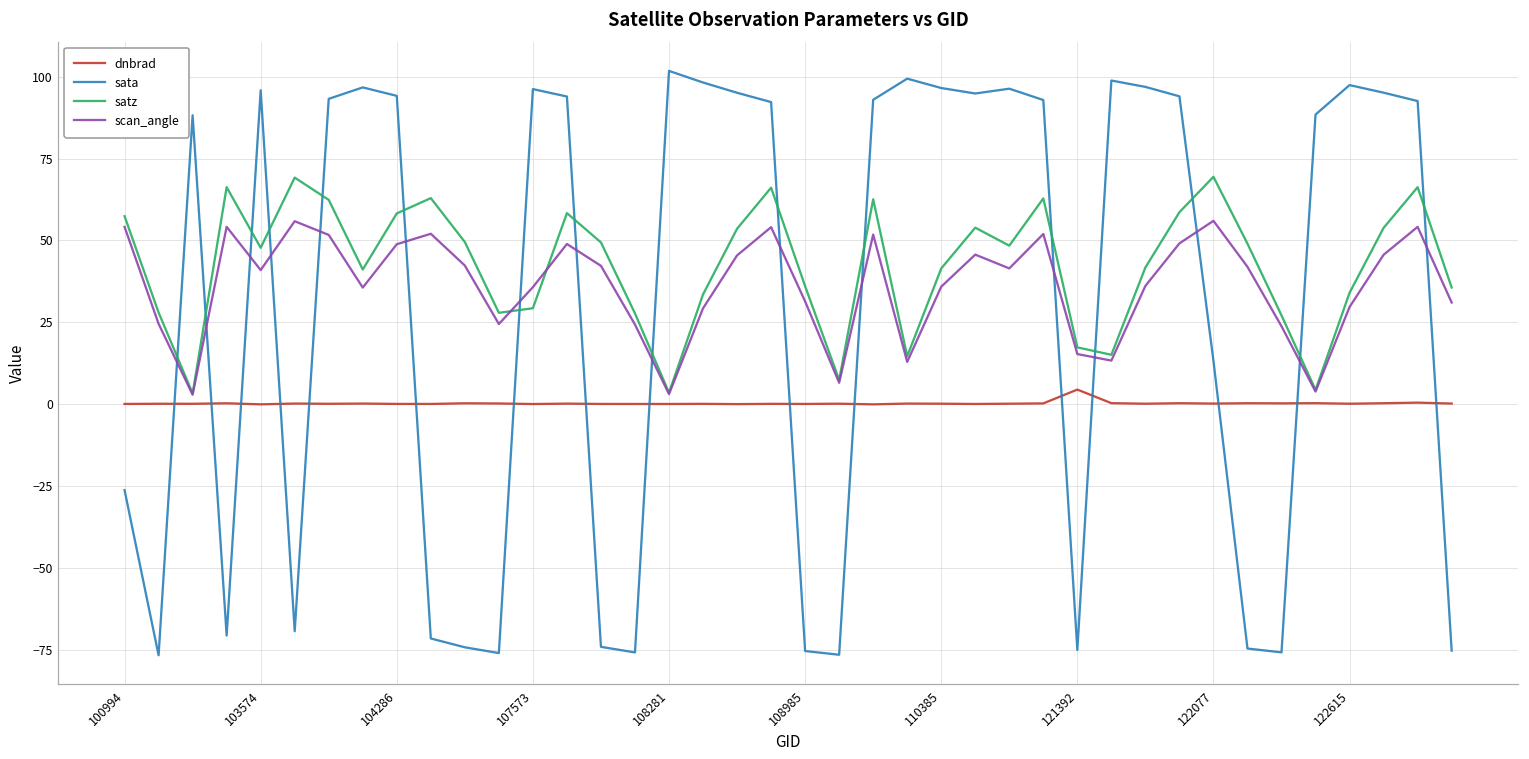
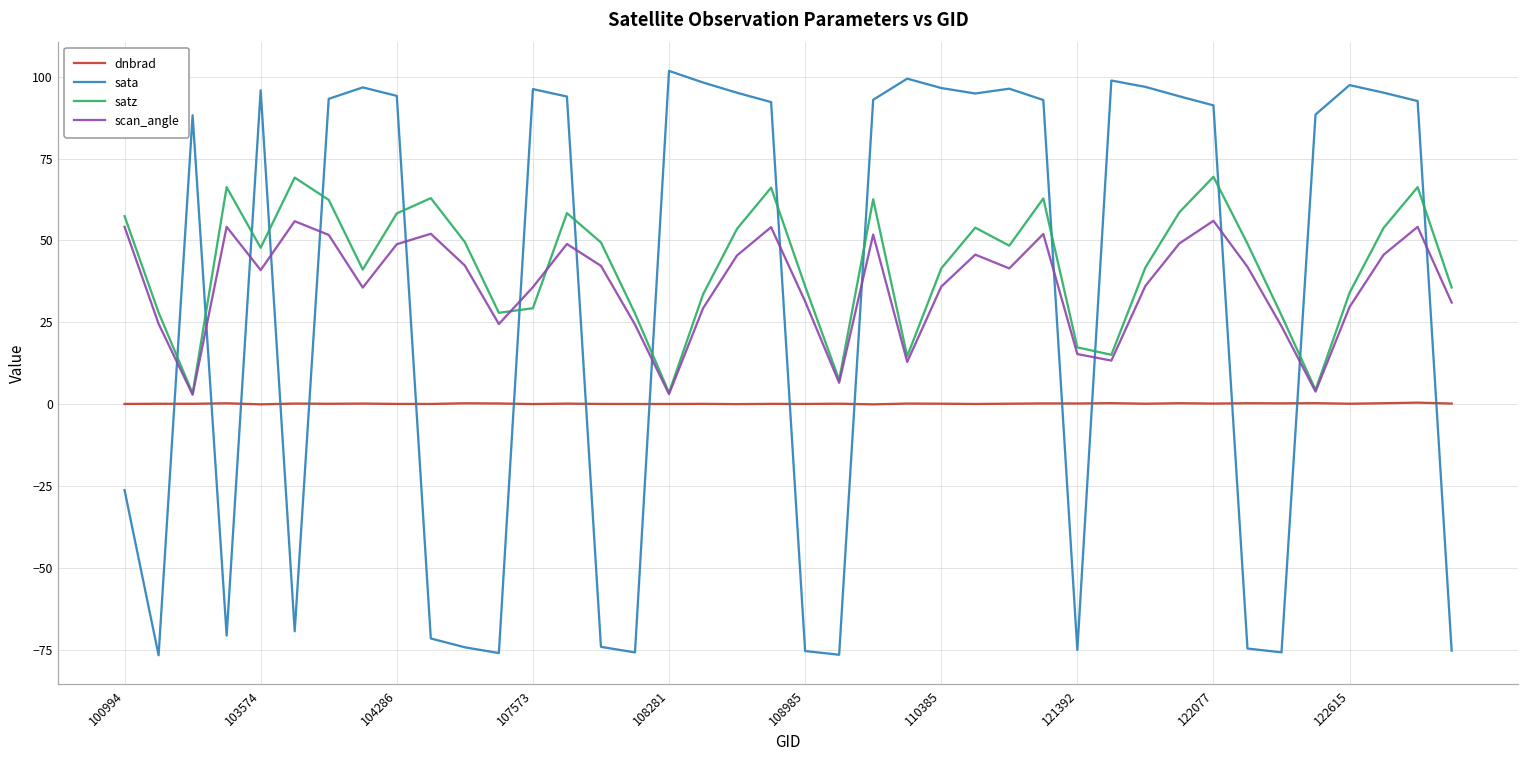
dnbrad, 121392: 5 -> 0
sata, 122077: 13 -> 91
